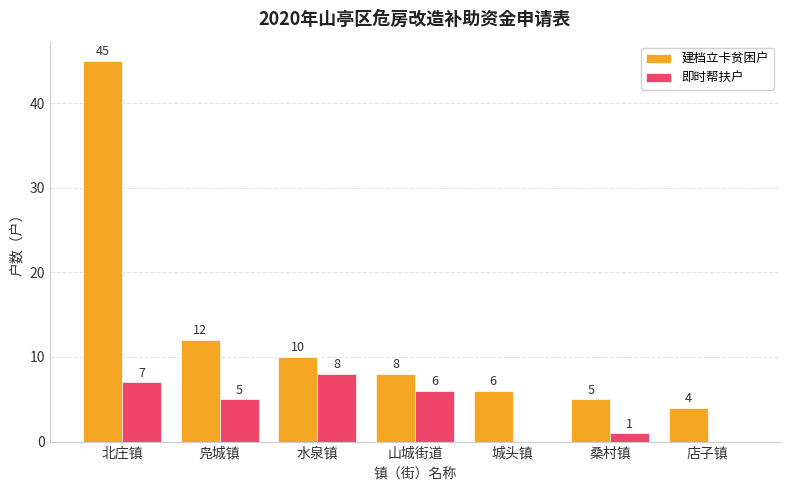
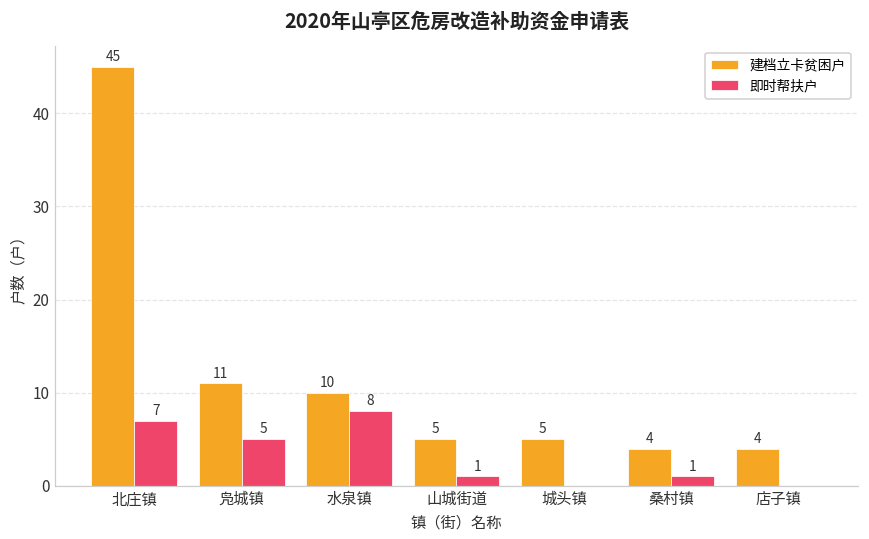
建档立卡贫困户, 凫城镇: 12 -> 11
建档立卡贫困户, 山城街道: 8 -> 5
即时帮扶户, 山城街道: 6 -> 1
建档立卡贫困户, 城头镇: 6 -> 5
建档立卡贫困户, 桑村镇: 5 -> 4
